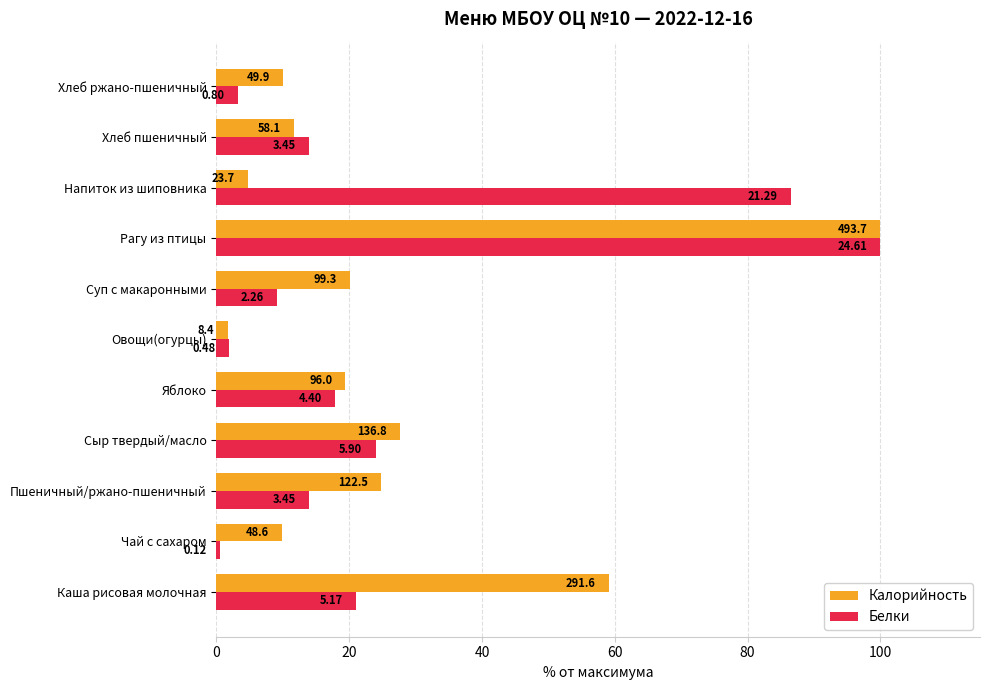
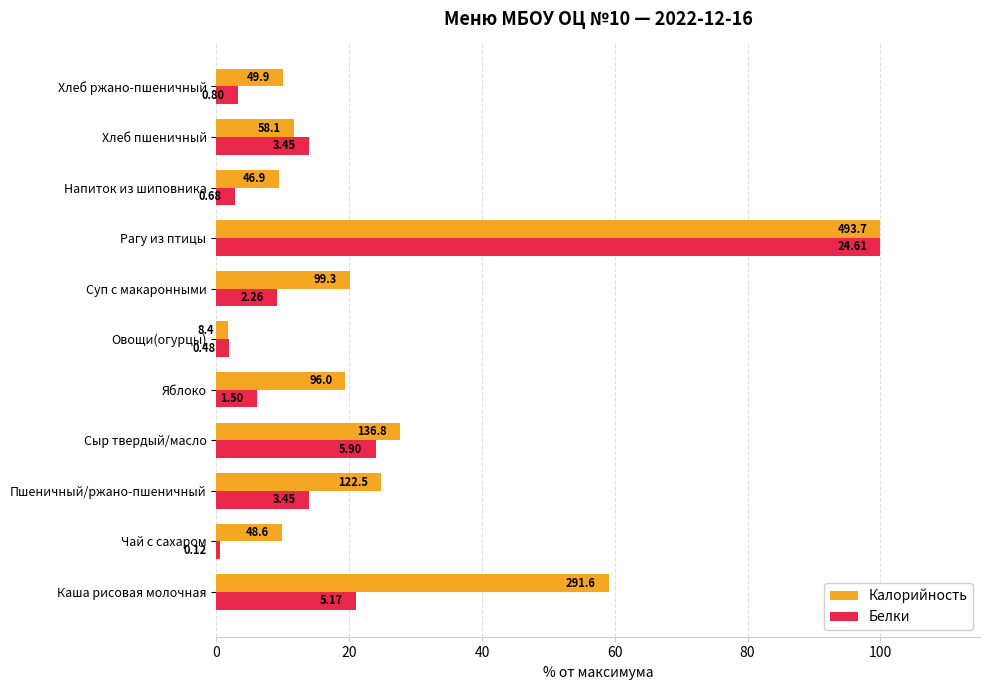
Калорийность, Напиток из шиповника: 23.7 -> 46.9
Белки, Напиток из шиповника: 21.29 -> 0.68
Белки, Яблоко: 4.40 -> 1.50
